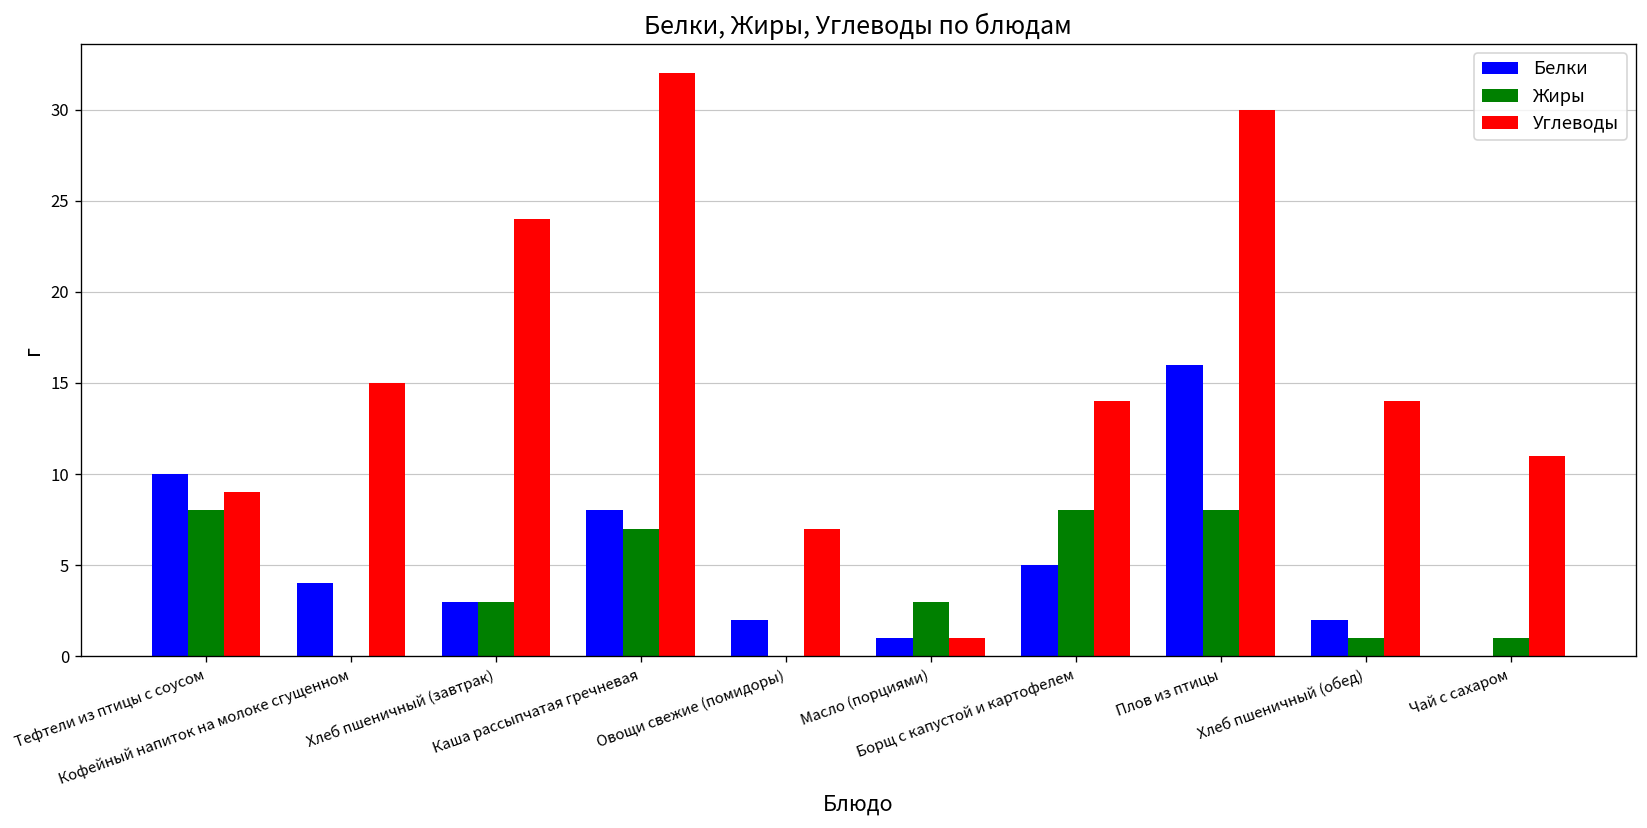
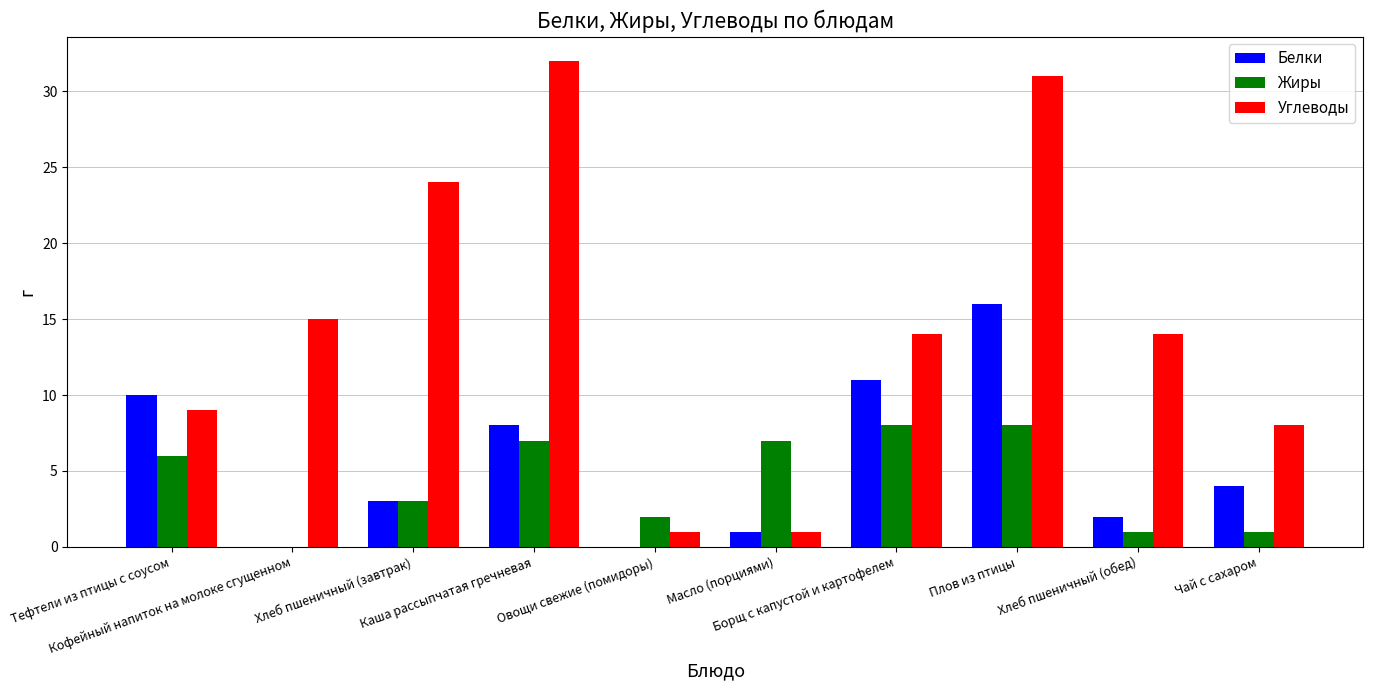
Жиры, Тефтели из птицы с соусом: 8 -> 6
Белки, Кофейный напиток на молоке сгущенном: 4 -> 0
Белки, Овощи свежие (помидоры): 2 -> 0
Жиры, Овощи свежие (помидоры): 0 -> 2
Углеводы, Овощи свежие (помидоры): 7 -> 1
Жиры, Масло (порциями): 3 -> 7
Белки, Борщ с капустой и картофелем: 5 -> 11
Углеводы, Плов из птицы: 30 -> 31
Белки, Чай с сахаром: 0 -> 4
Углеводы, Чай с сахаром: 11 -> 8
